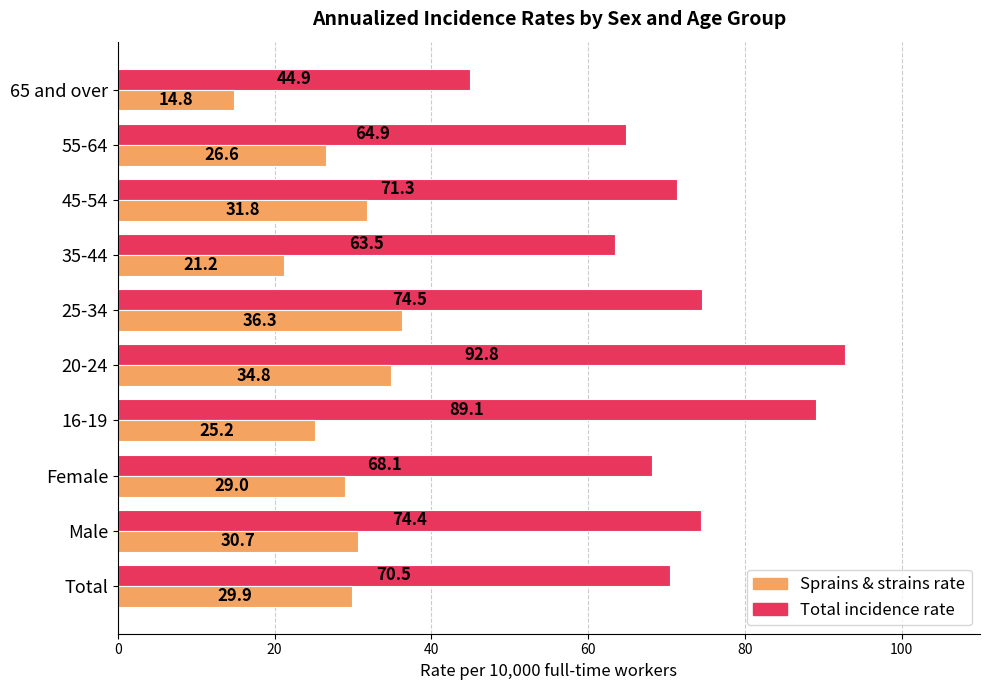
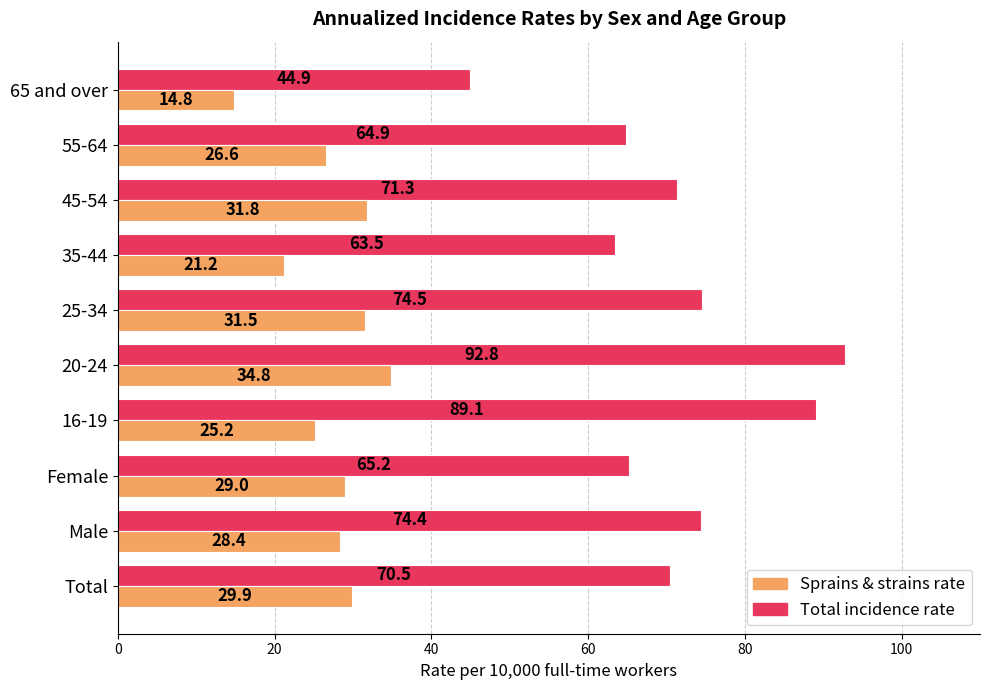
Sprains & strains rate, 25-34: 36.3 -> 31.5
Total incidence rate, Female: 68.1 -> 65.2
Sprains & strains rate, Male: 30.7 -> 28.4
